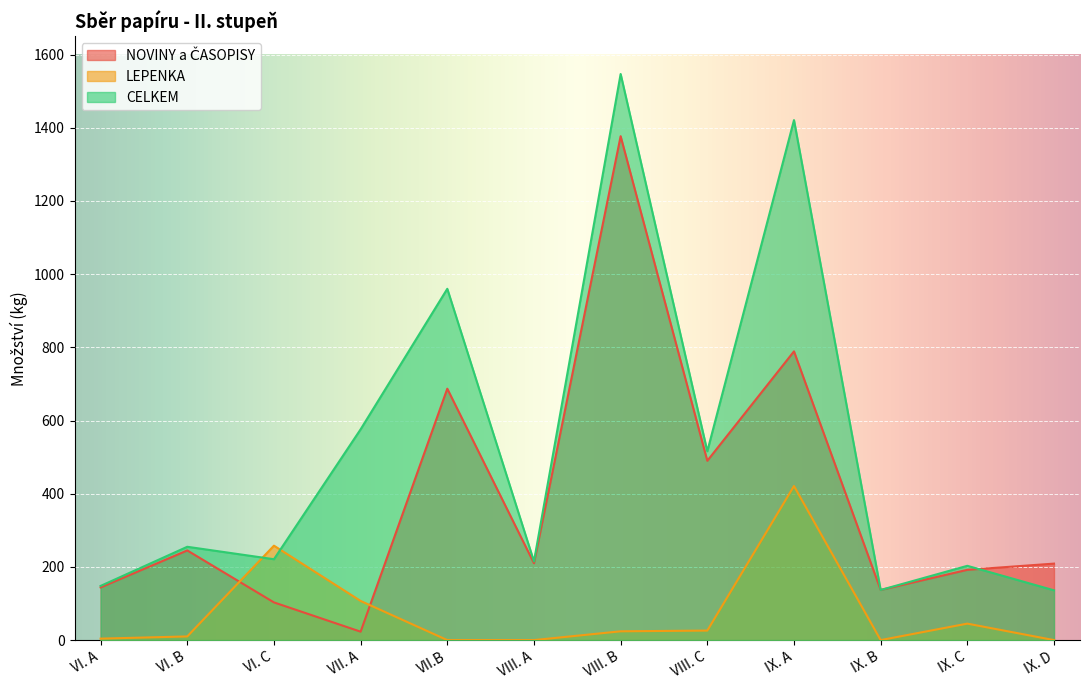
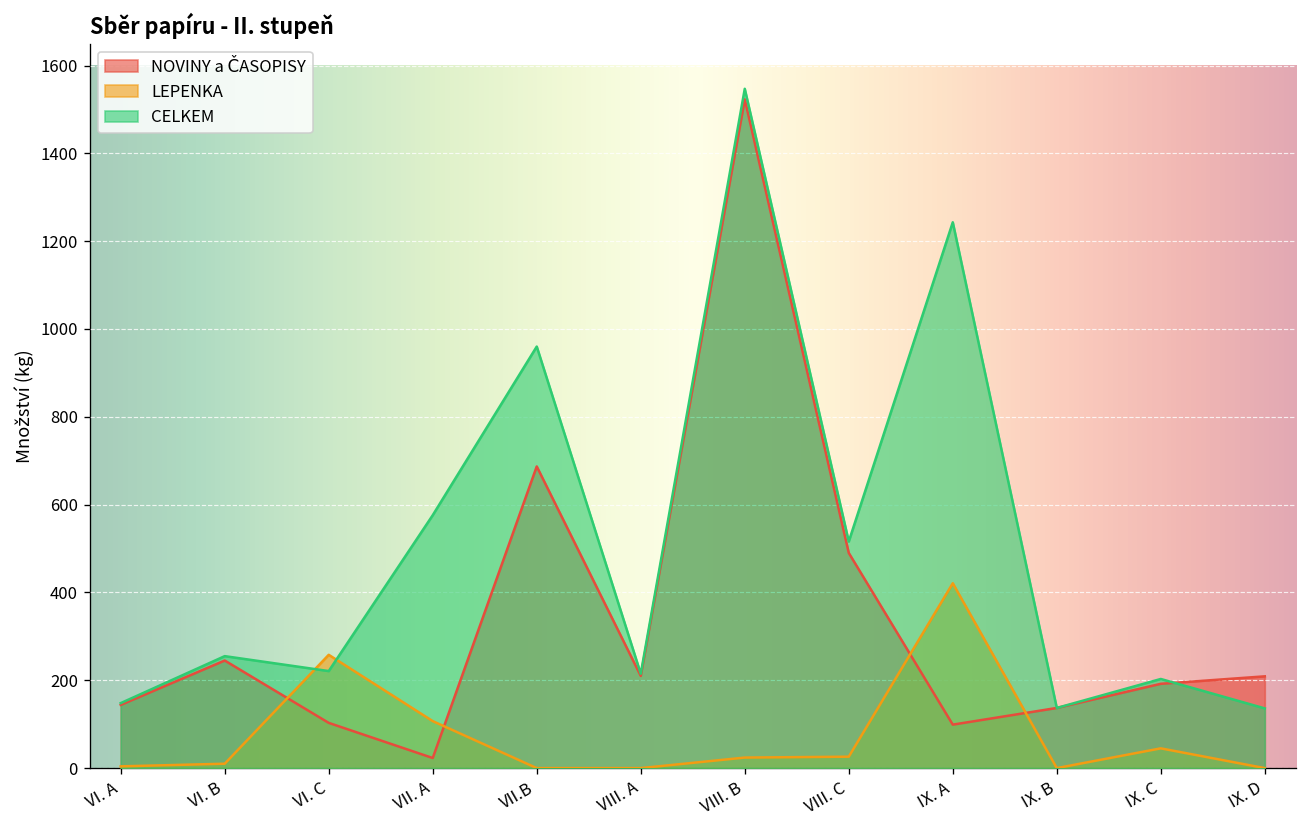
NOVINY a ČASOPISY, VIII. B: 1380 -> 1520
NOVINY a ČASOPISY, IX. A: 790 -> 100
CELKEM, IX. A: 1420 -> 1240
